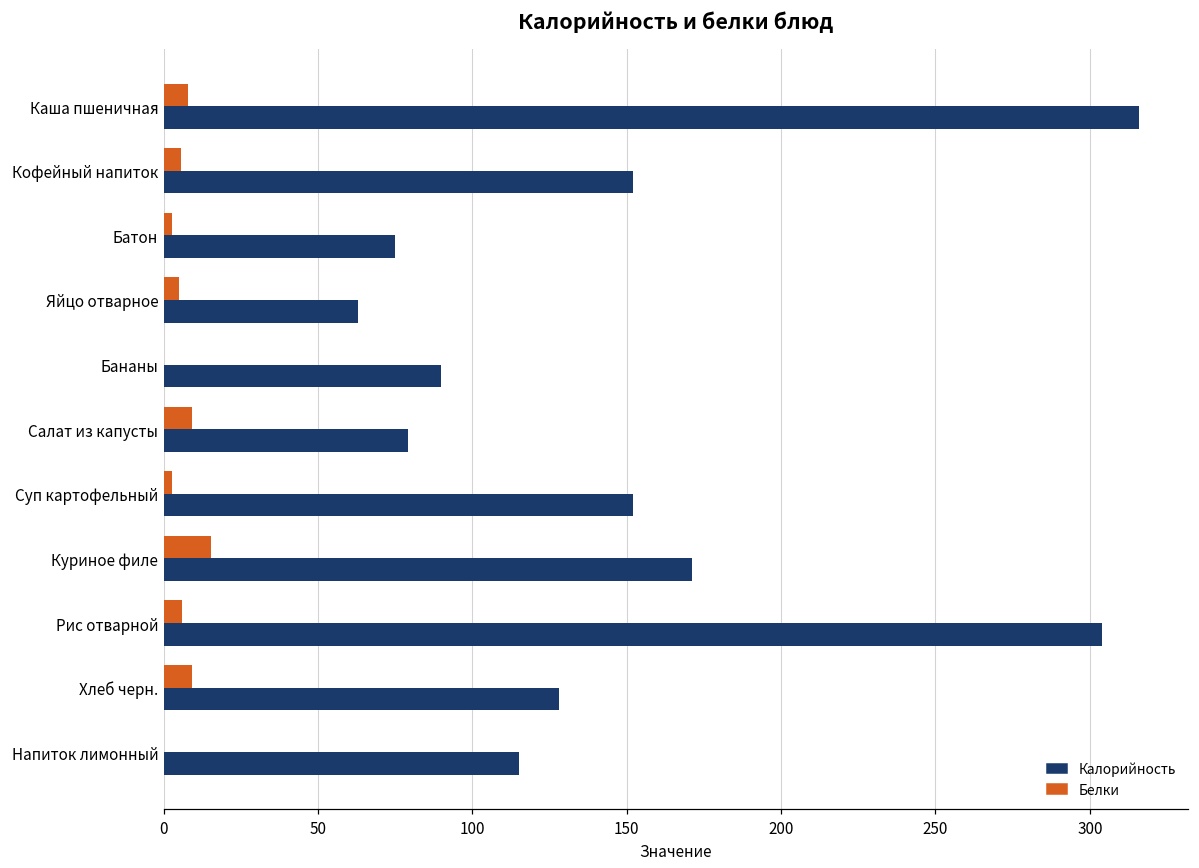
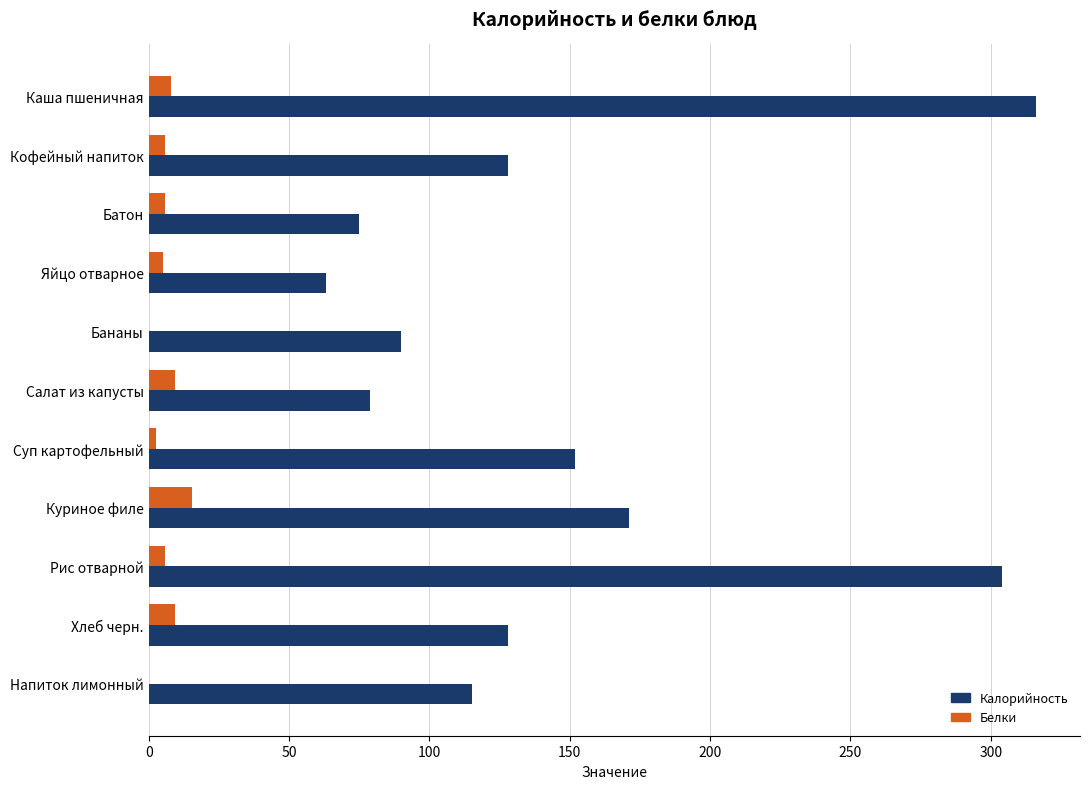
Калорийность, Кофейный напиток: 152 -> 128
Белки, Батон: 3 -> 6
